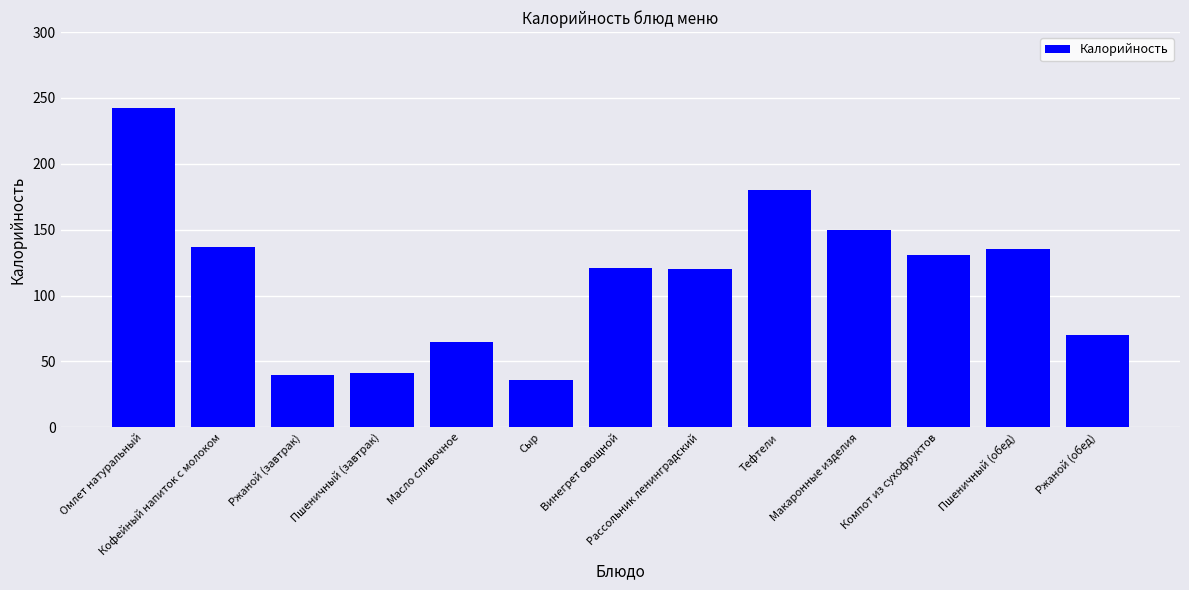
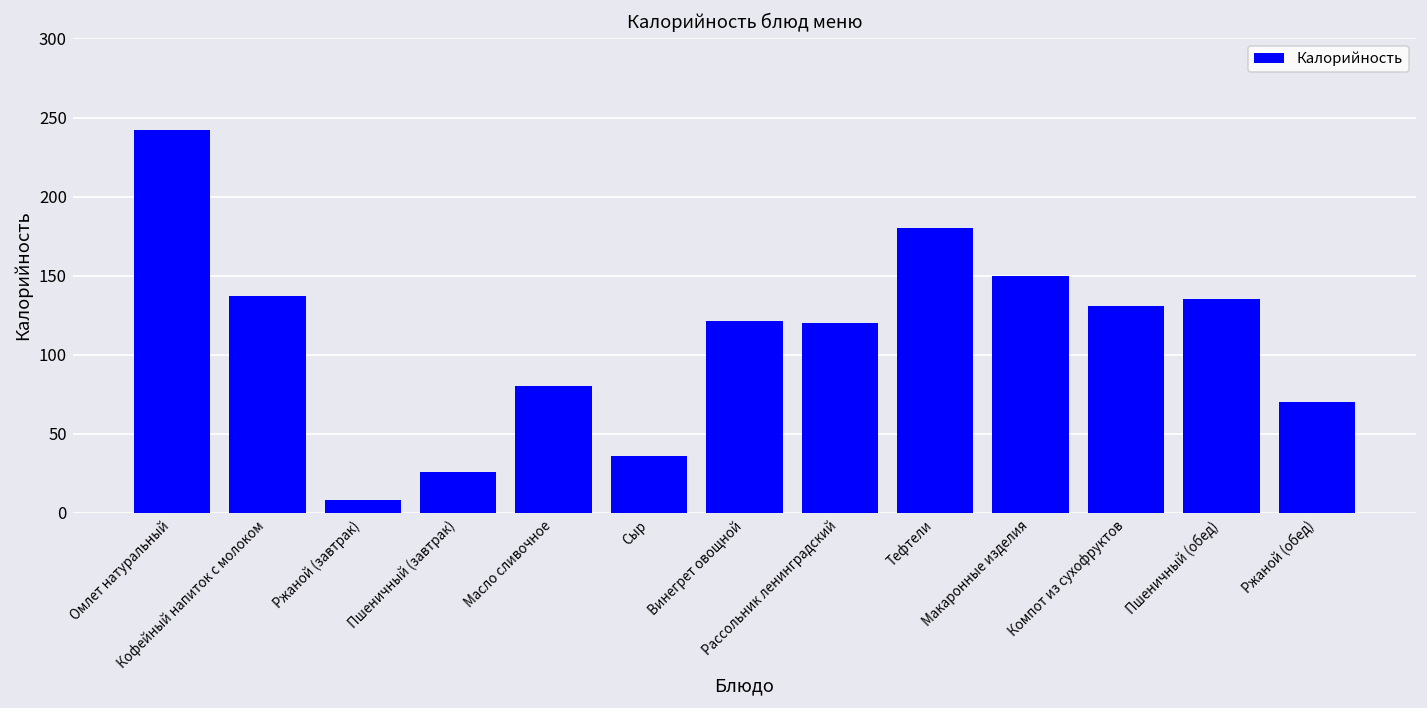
Ржаной (завтрак): 40 -> 8
Пшеничный (завтрак): 42 -> 26
Масло сливочное: 65 -> 80
